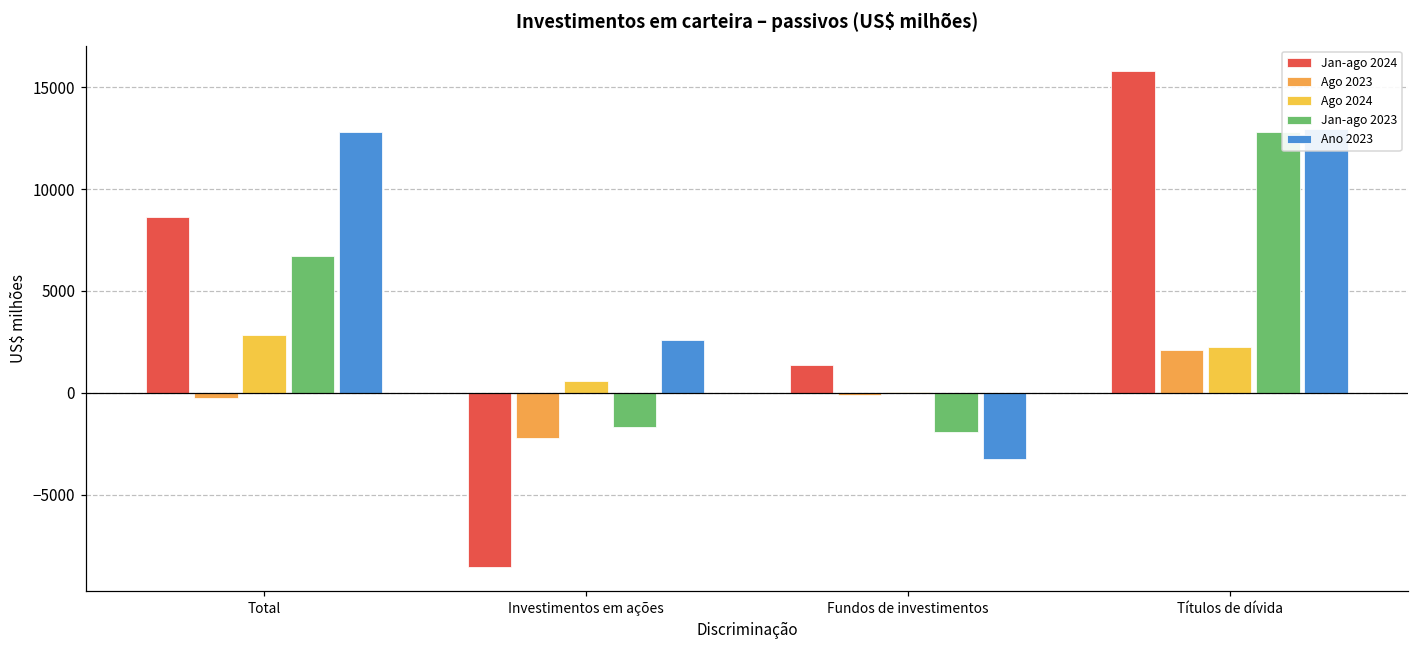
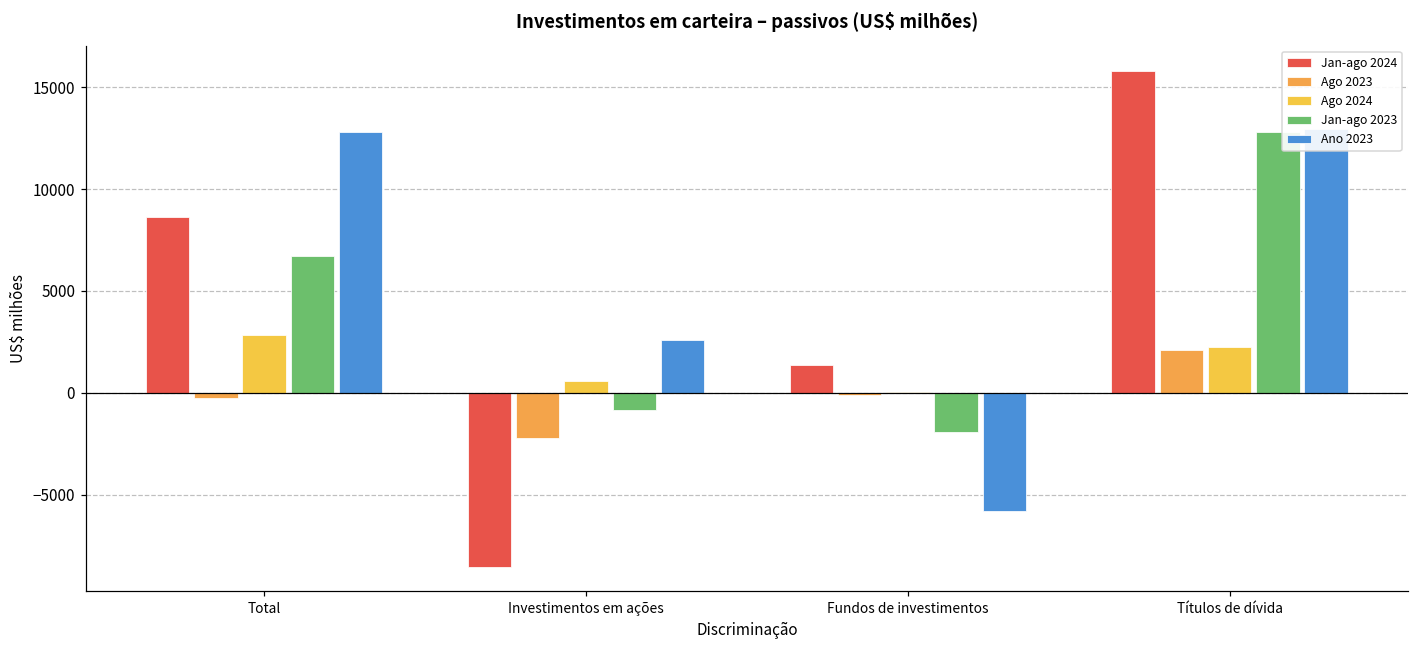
Jan-ago 2023, Investimentos em ações: -1700 -> -800
Ano 2023, Fundos de investimentos: -3300 -> -5800
